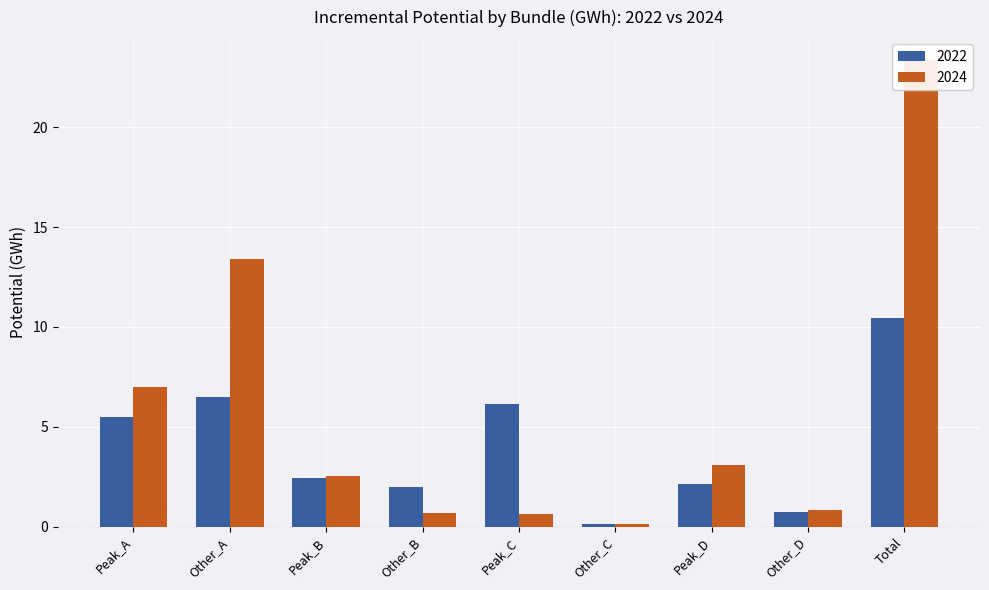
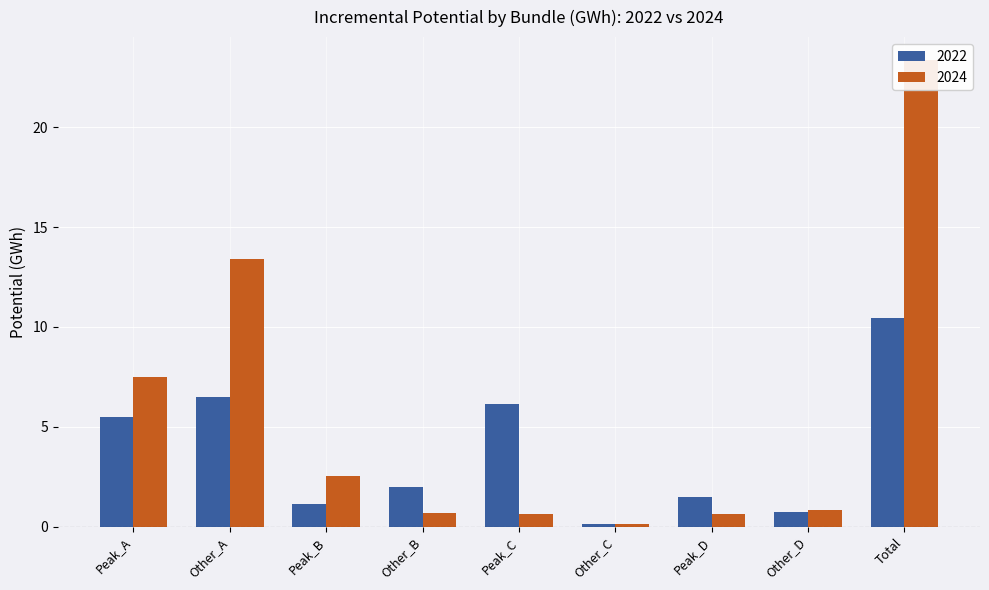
2024, Peak_A: 7.0 -> 7.5
2022, Peak_B: 2.4 -> 1.1
2022, Peak_D: 2.1 -> 1.5
2024, Peak_D: 3.1 -> 0.6
